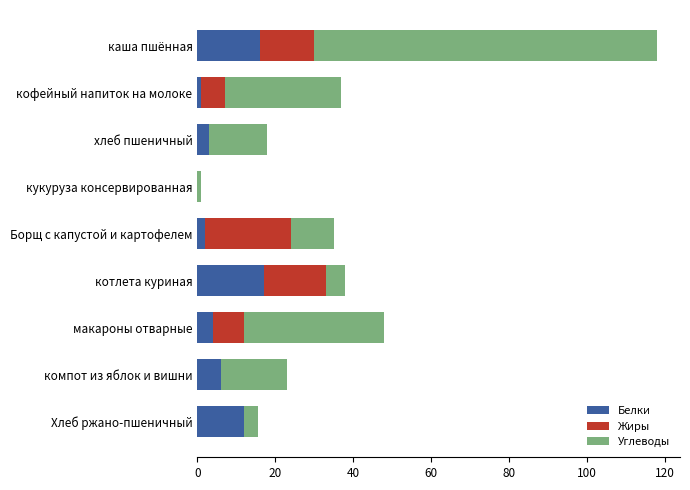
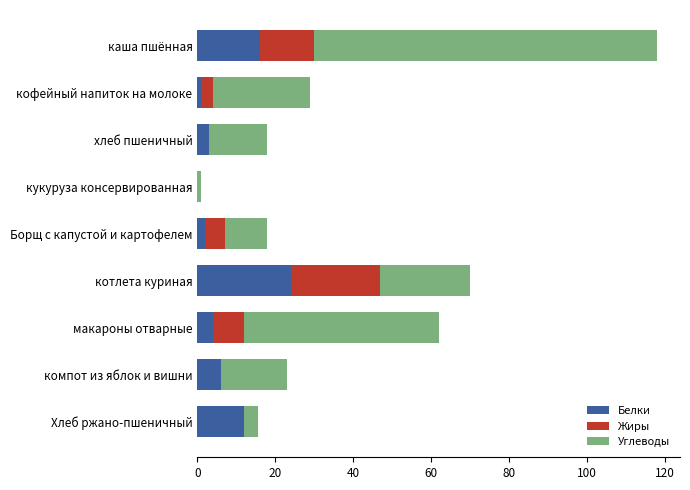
Жиры, кофейный напиток на молоке: 6 -> 3
Углеводы, кофейный напиток на молоке: 30 -> 25
Жиры, Борщ с капустой и картофелем: 22 -> 5
Белки, котлета куриная: 17 -> 24
Жиры, котлета куриная: 16 -> 23
Углеводы, котлета куриная: 5 -> 23
Углеводы, макароны отварные: 36 -> 50
